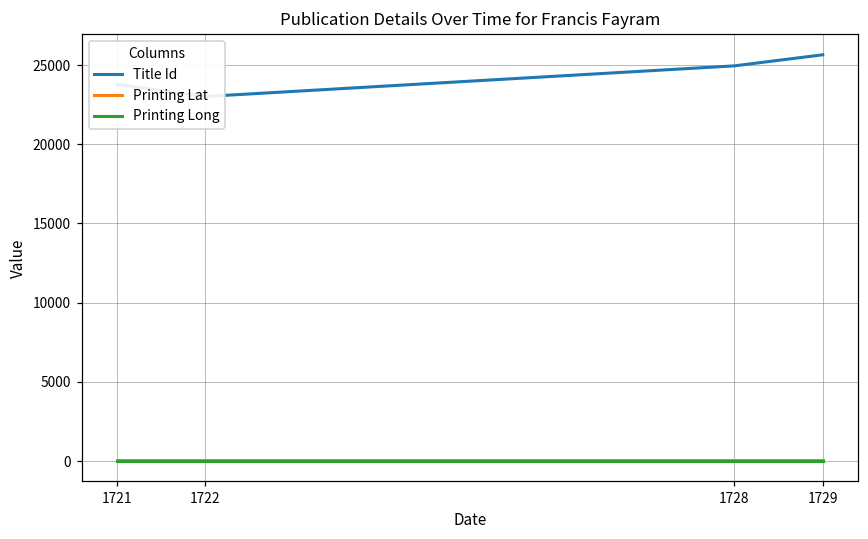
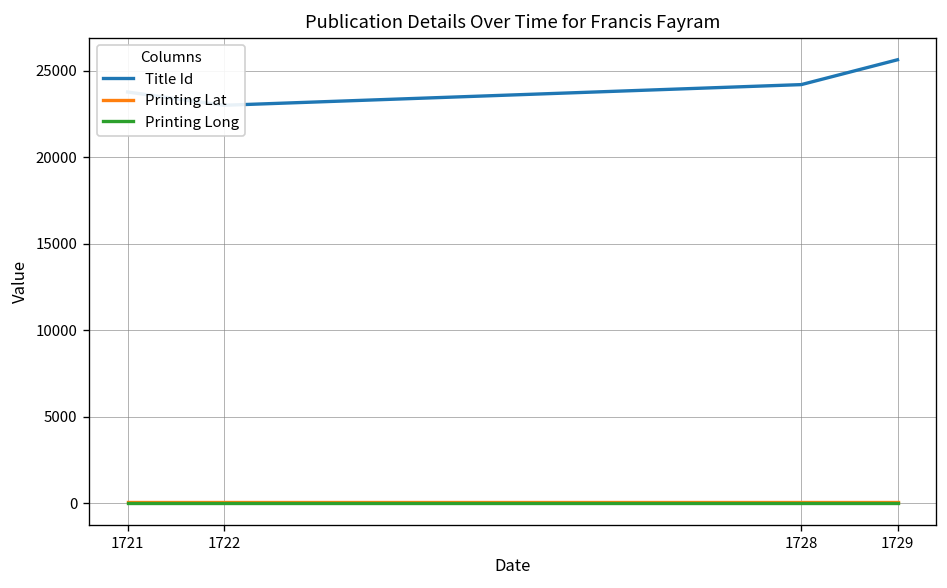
Title Id, 1728: 24900 -> 24200
